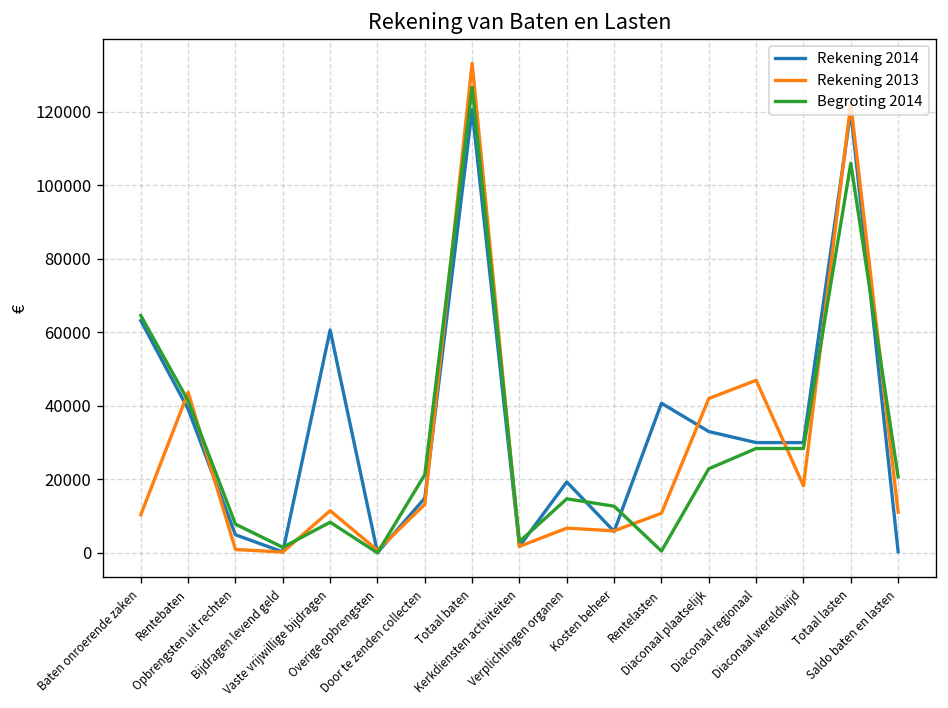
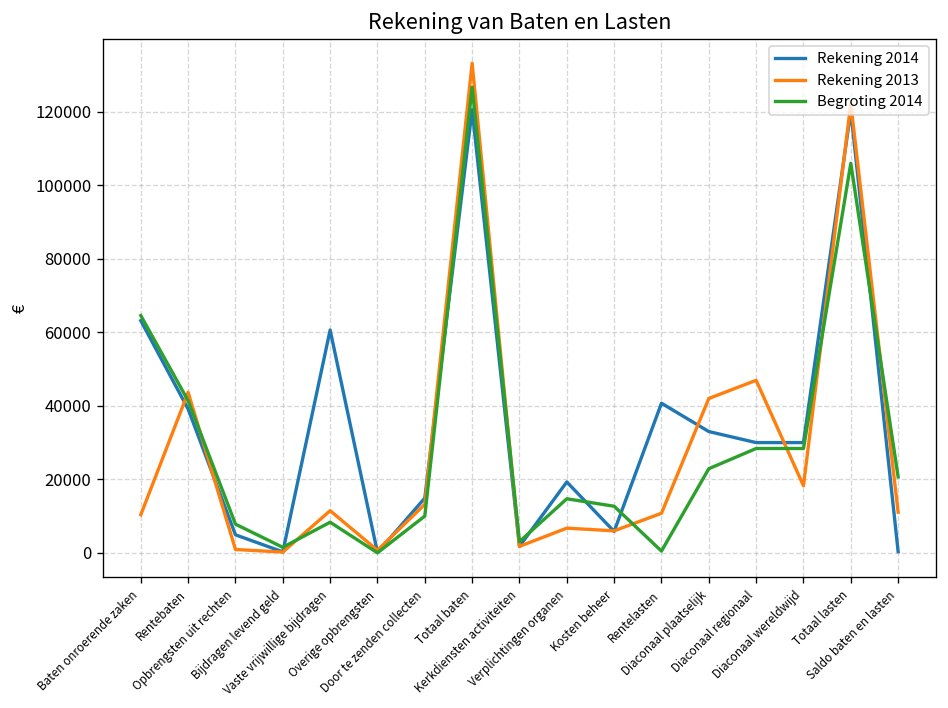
Begroting 2014, Door te zenden collecten: 21000 -> 10000
